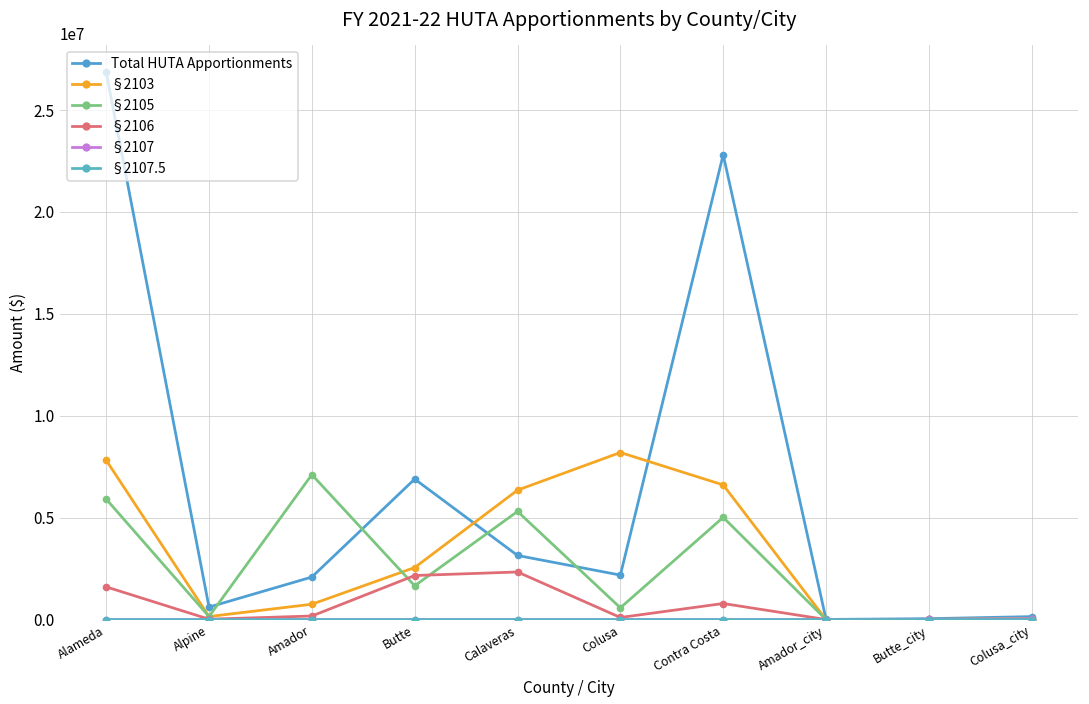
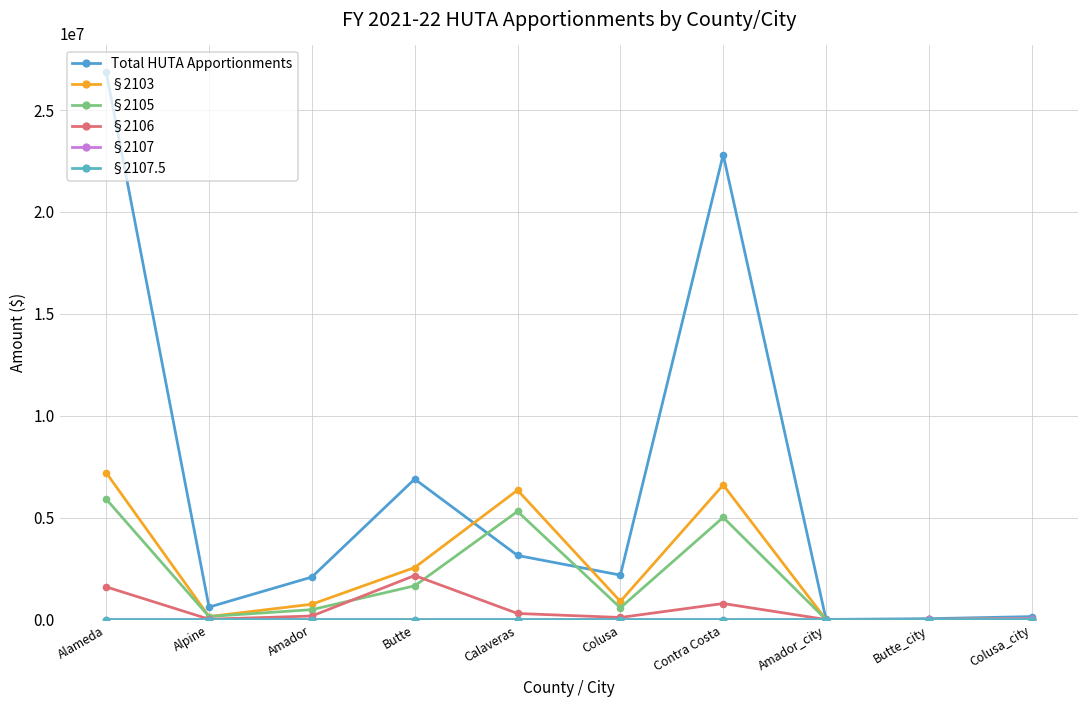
§2103, Alameda: 7800000 -> 7200000
§2105, Amador: 7100000 -> 500000
§2106, Calaveras: 2300000 -> 300000
§2103, Colusa: 8200000 -> 900000
